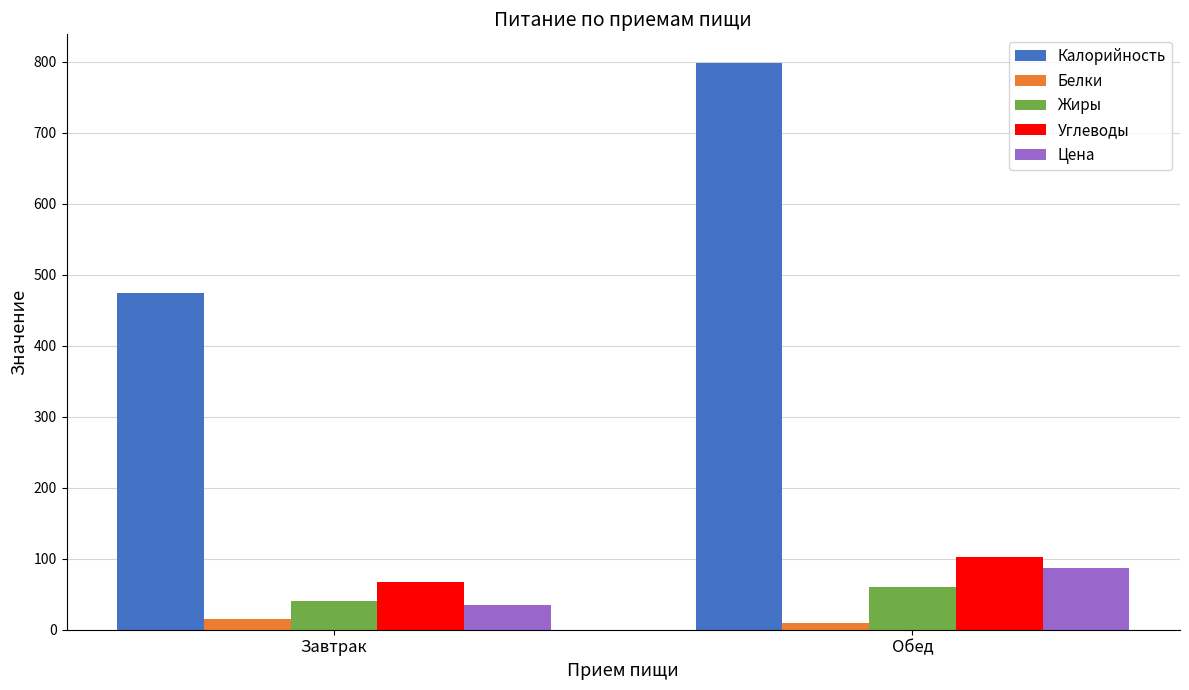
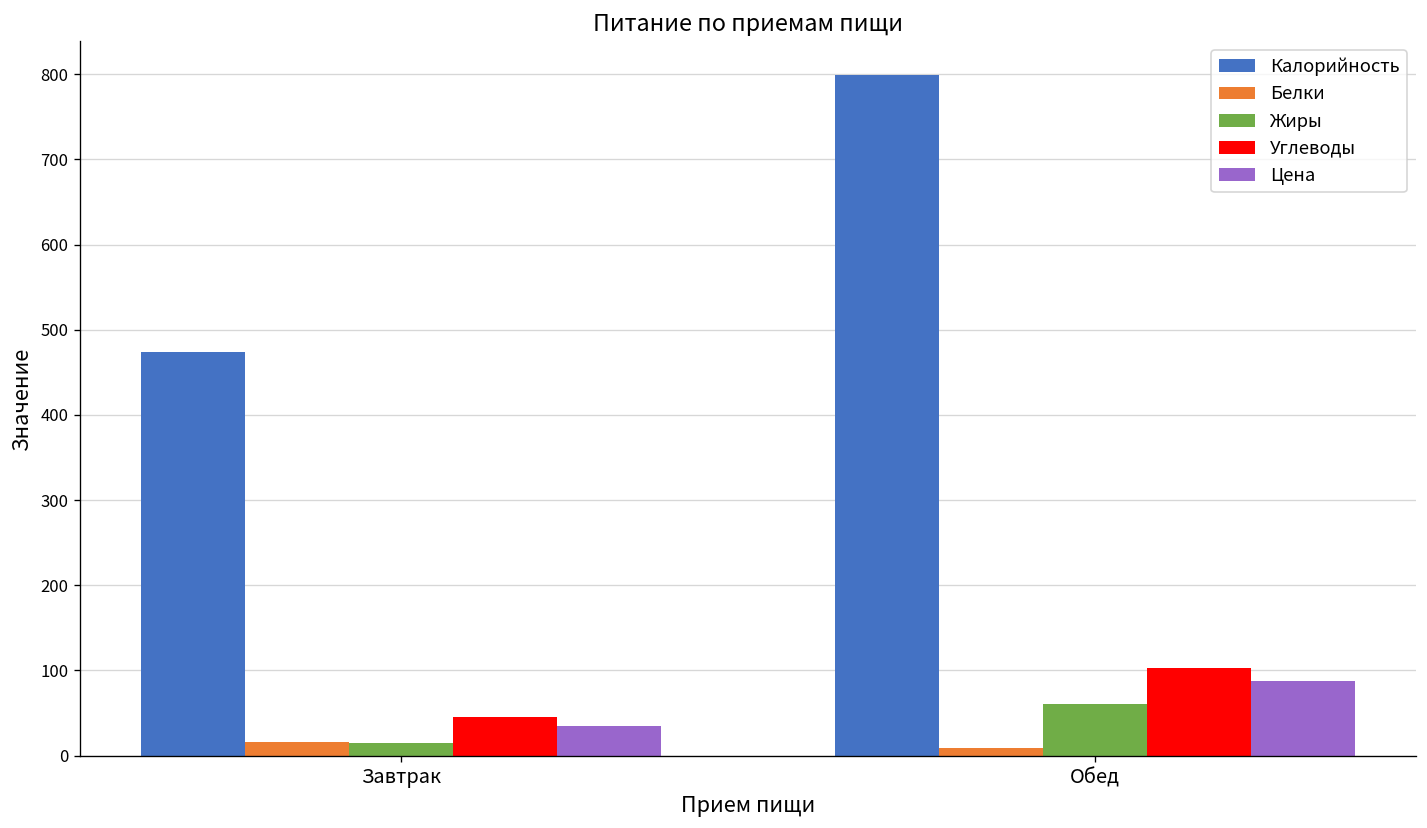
Жиры, Завтрак: 40 -> 20
Углеводы, Завтрак: 70 -> 50
